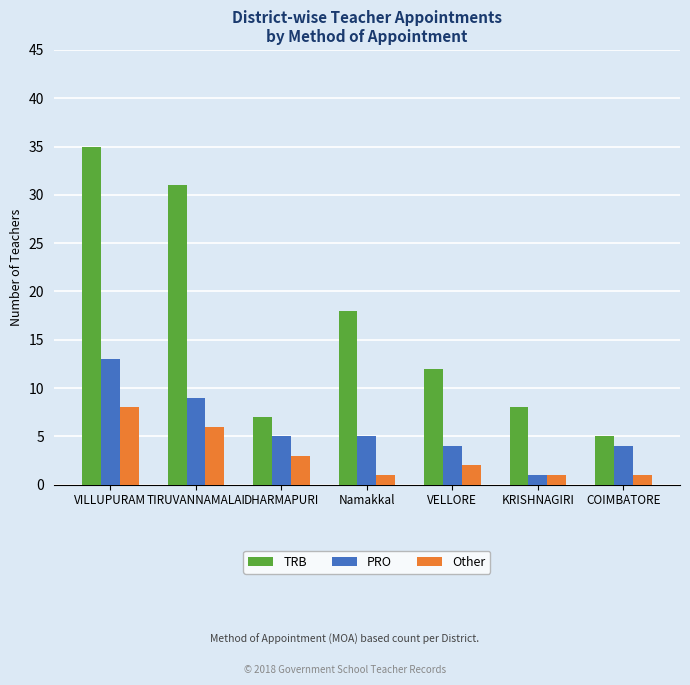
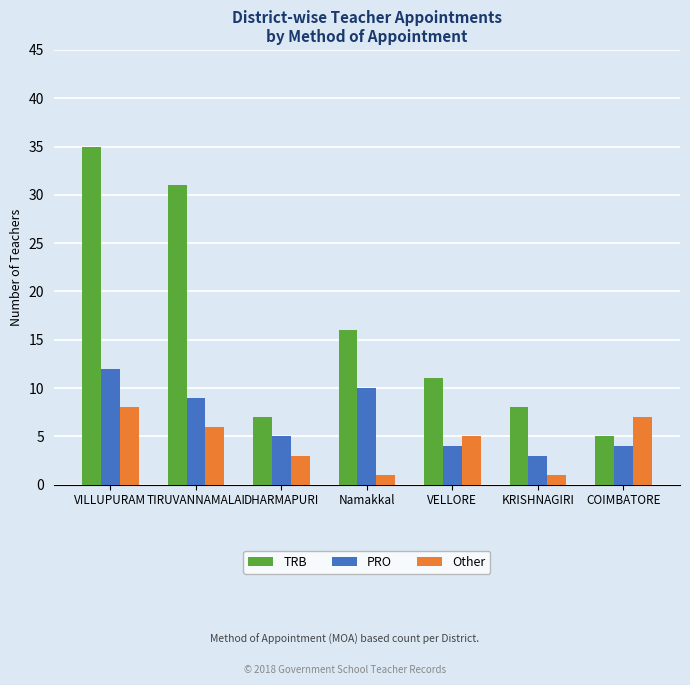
PRO, VILLUPURAM: 13 -> 12
TRB, Namakkal: 18 -> 16
PRO, Namakkal: 5 -> 10
TRB, VELLORE: 12 -> 11
Other, VELLORE: 2 -> 5
PRO, KRISHNAGIRI: 1 -> 3
Other, COIMBATORE: 1 -> 7
